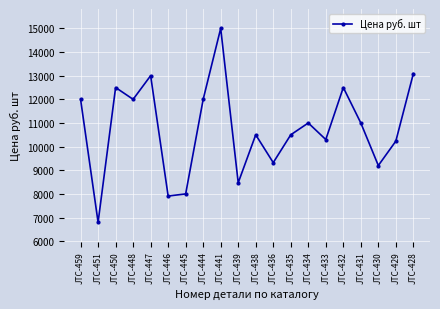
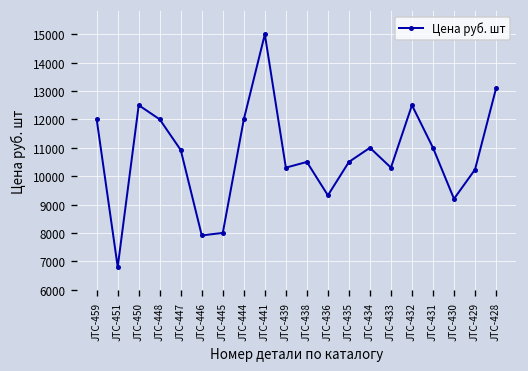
JTC-447: 13000 -> 10900
JTC-439: 8500 -> 10300
